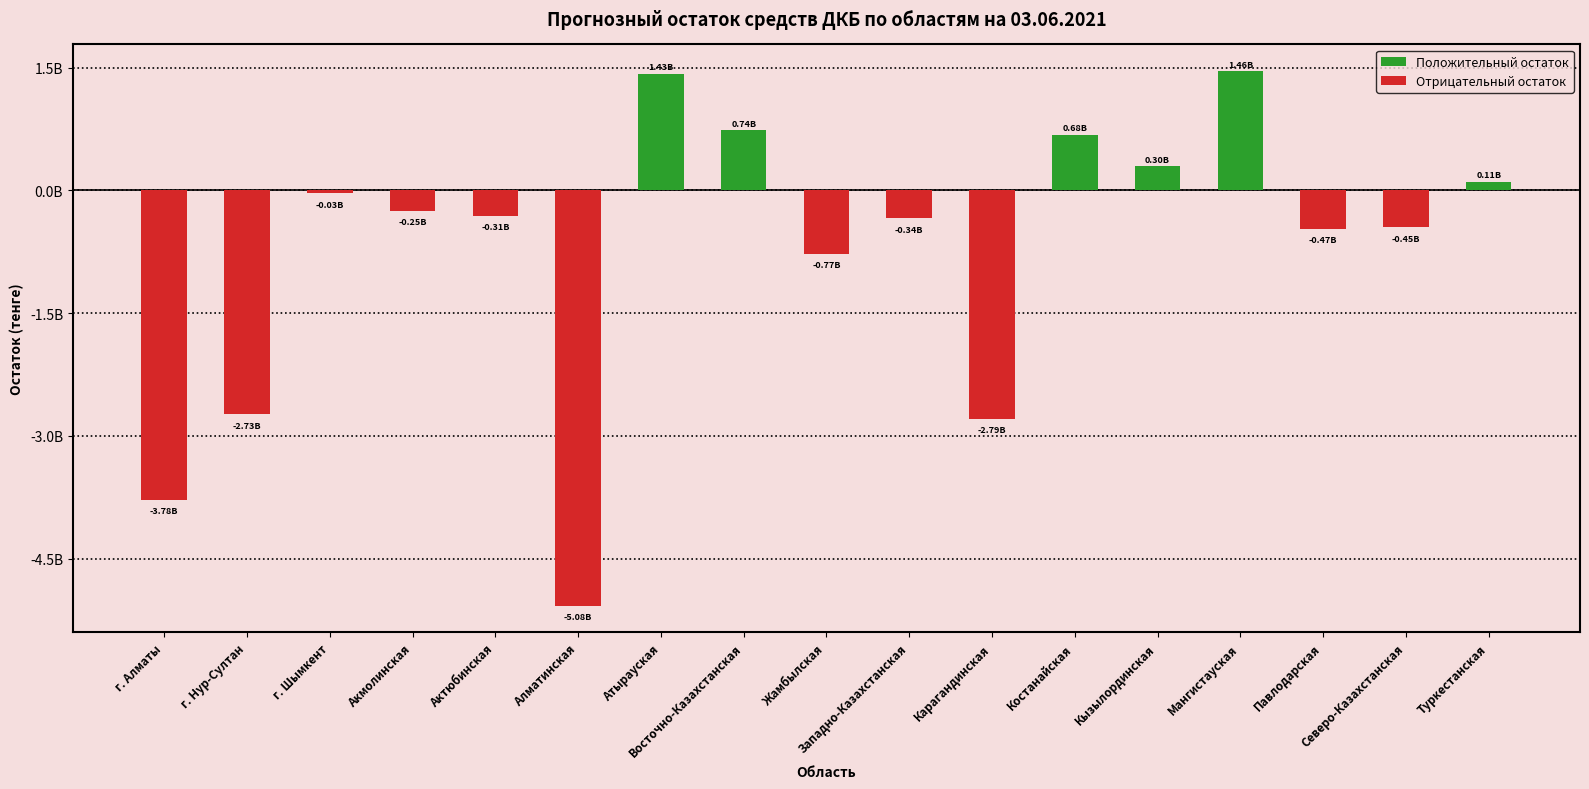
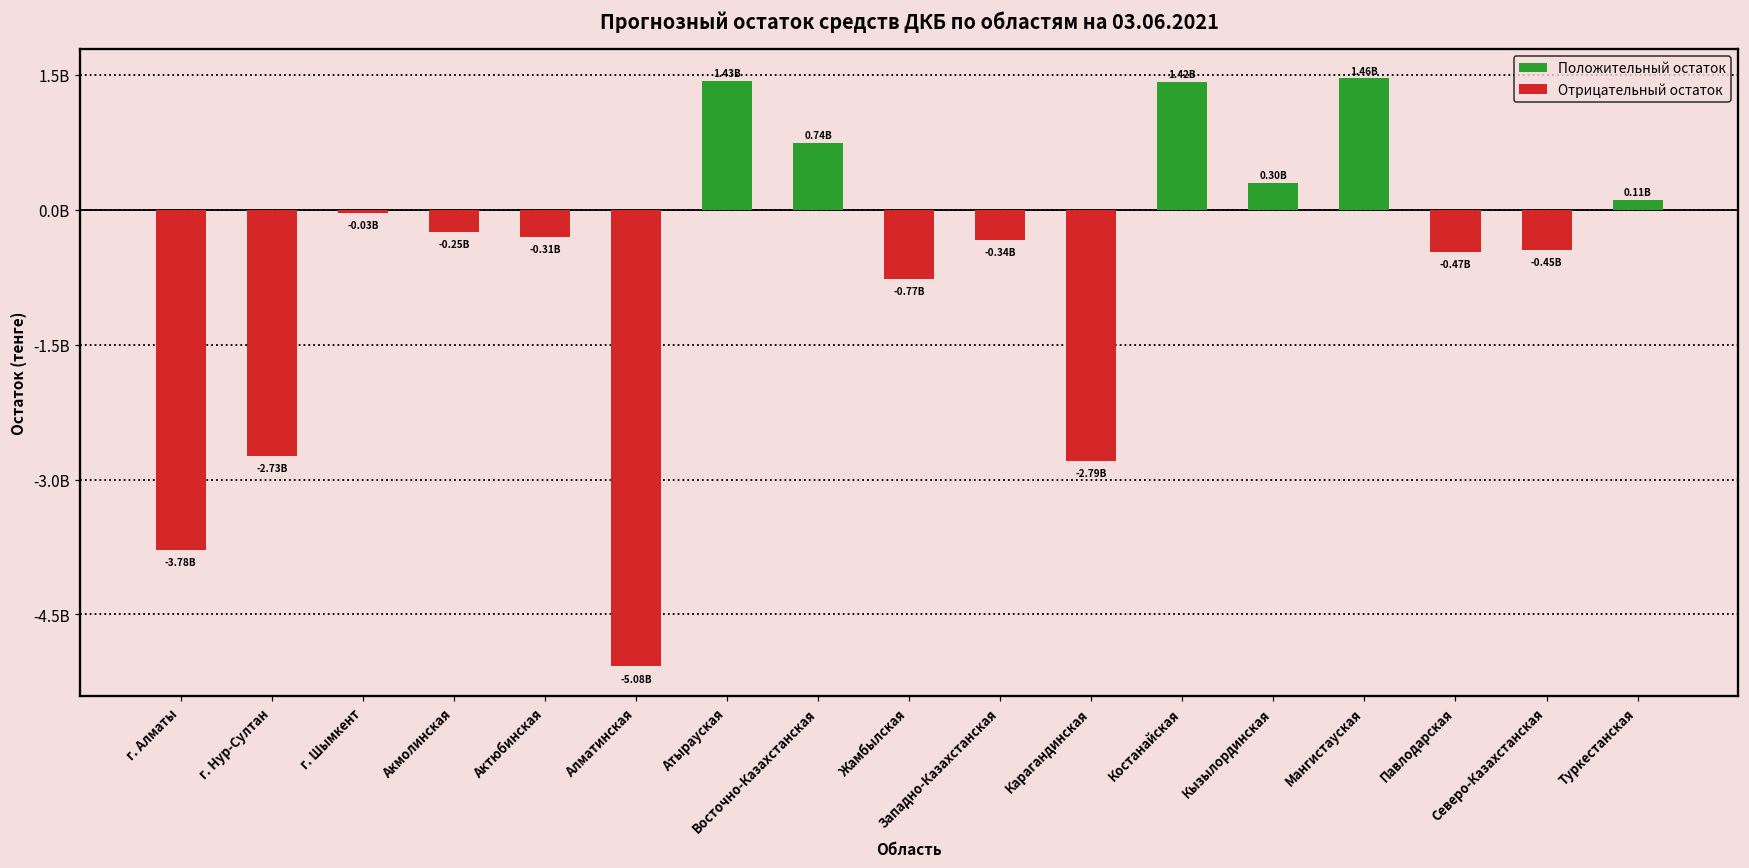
Положительный остаток, Костанайская: 0.68B -> 1.42B
